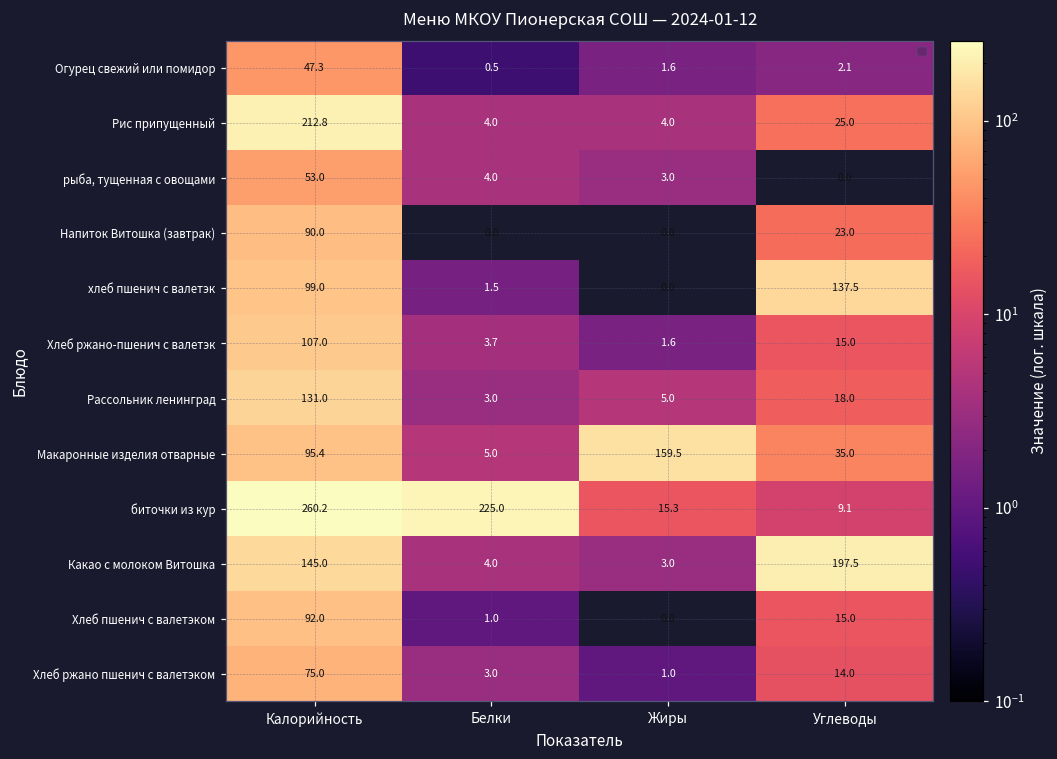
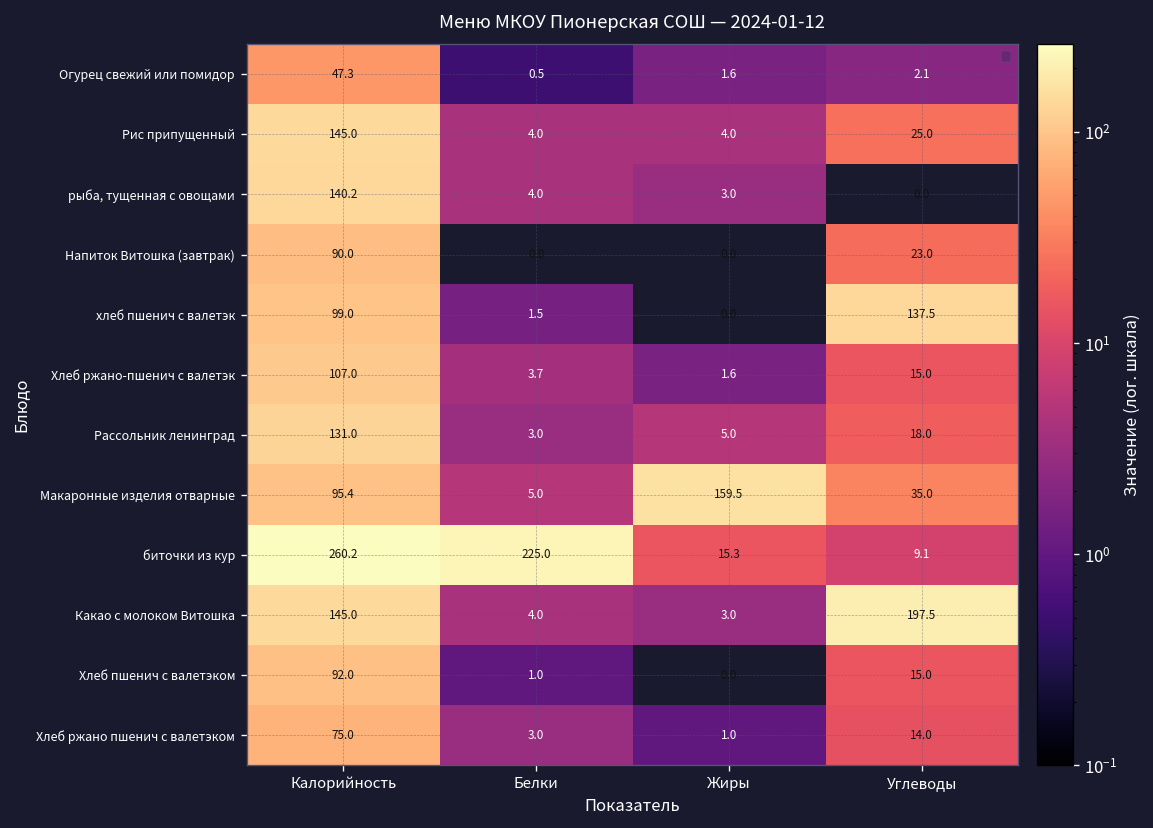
Рис припущенный, Калорийность: 212.8 -> 145.0
рыба, тущенная с овощами, Калорийность: 53.0 -> 140.2
